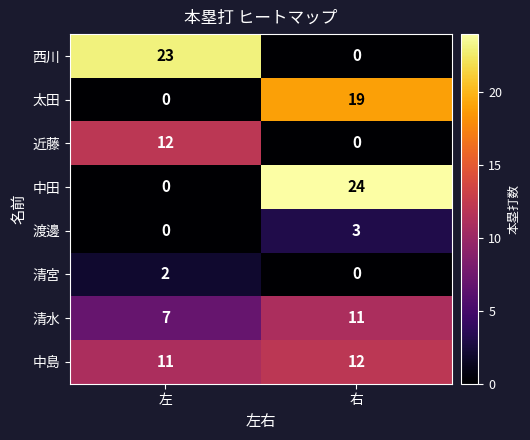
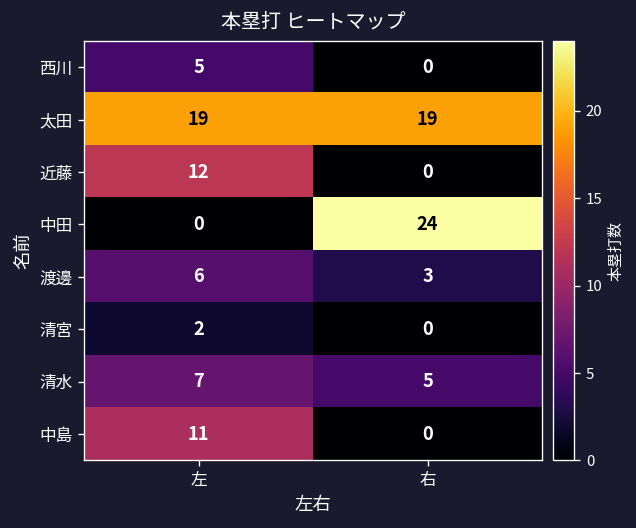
西川, 左: 23 -> 5
太田, 左: 0 -> 19
渡邊, 左: 0 -> 6
清水, 右: 11 -> 5
中島, 右: 12 -> 0
